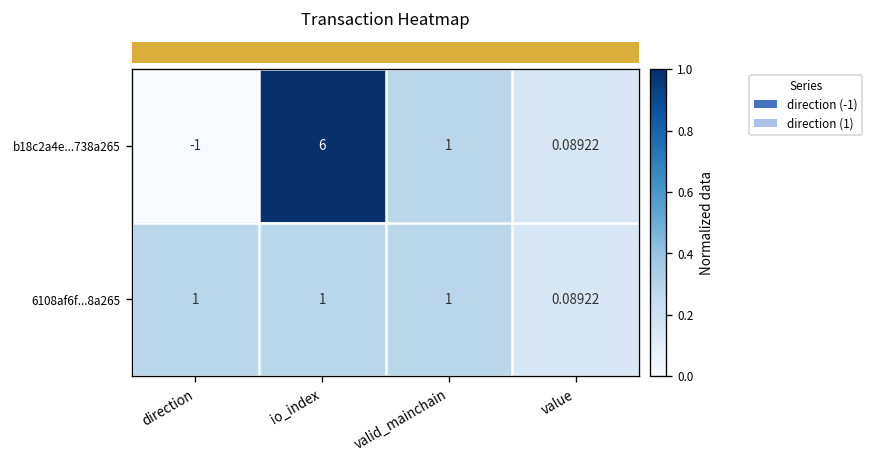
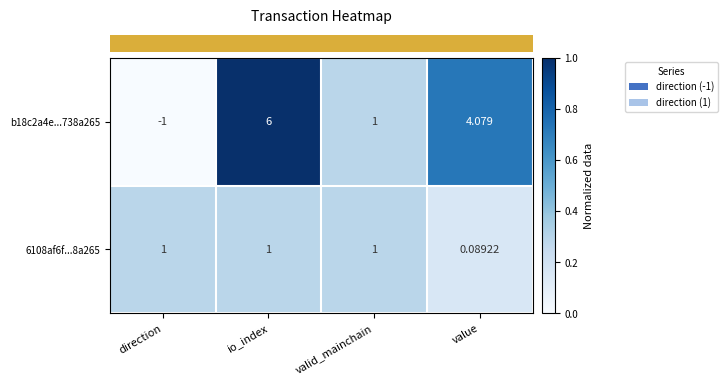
b18c2a4e...738a265, value: 0.08922 -> 4.079
